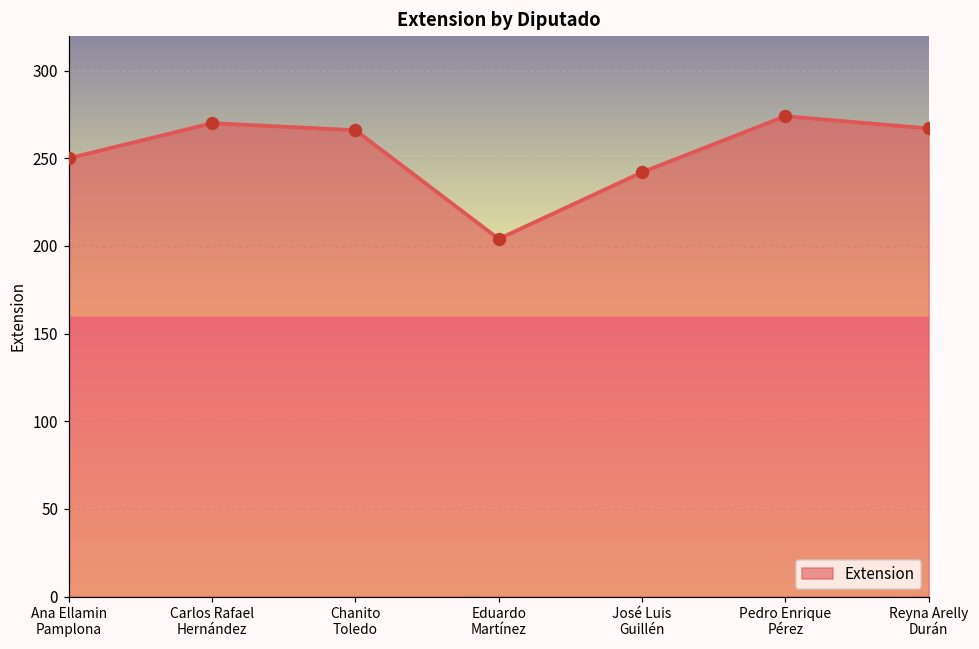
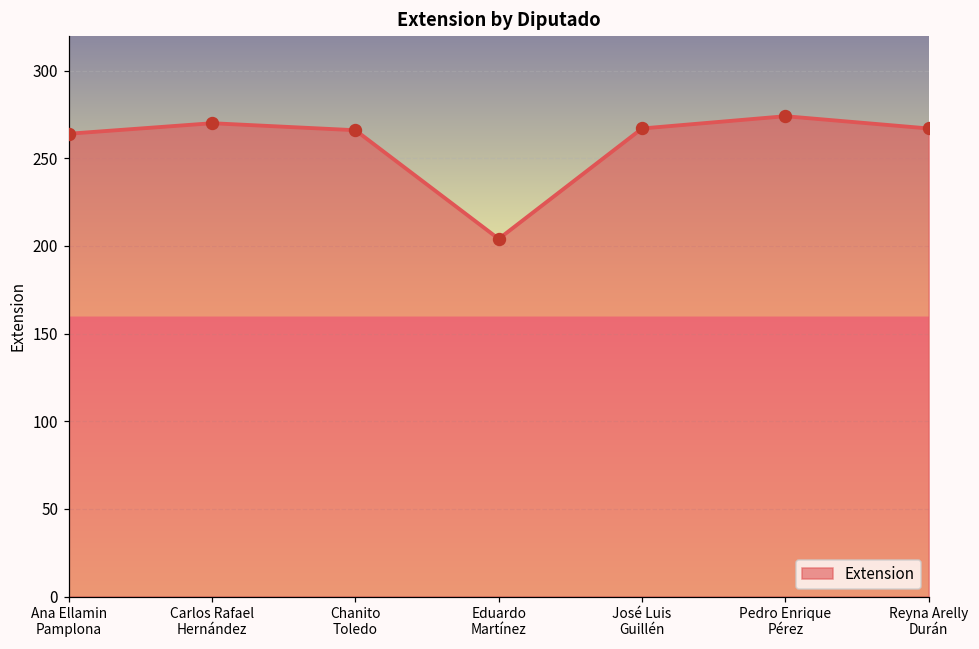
Ana Ellamin Pamplona: 250 -> 264
José Luis Guillén: 242 -> 267
